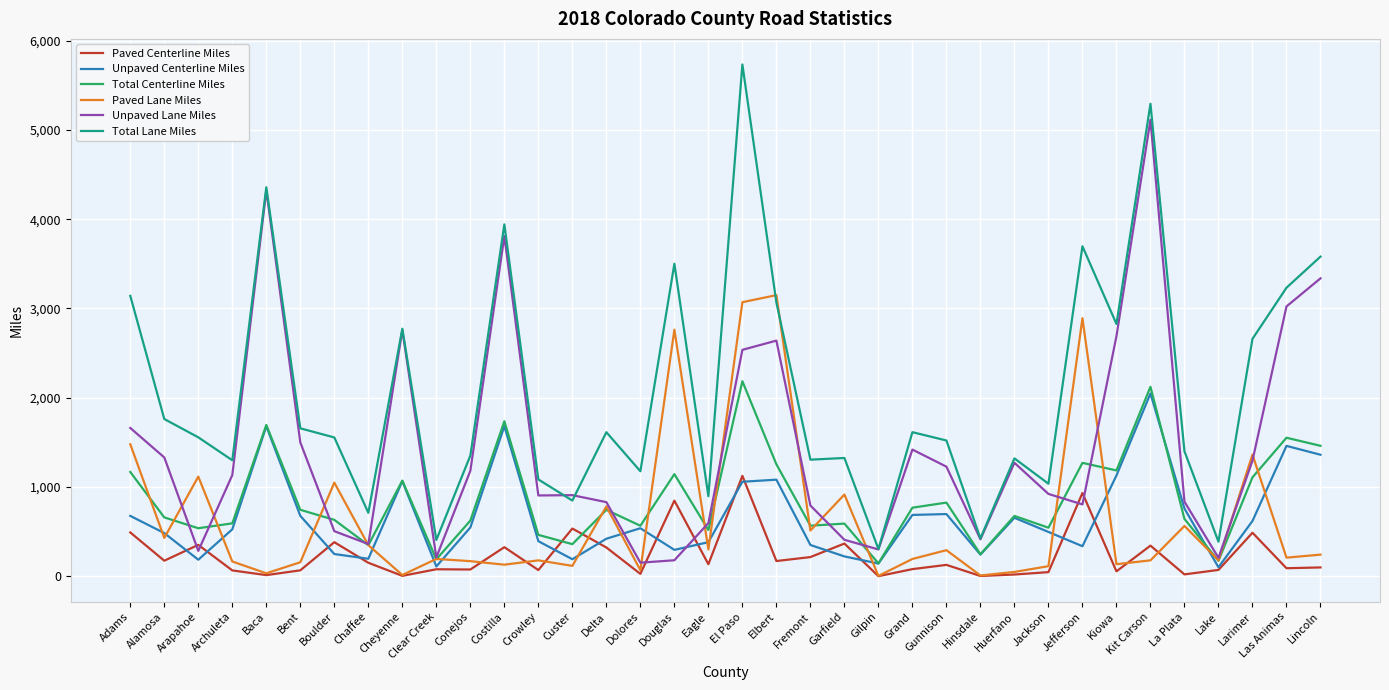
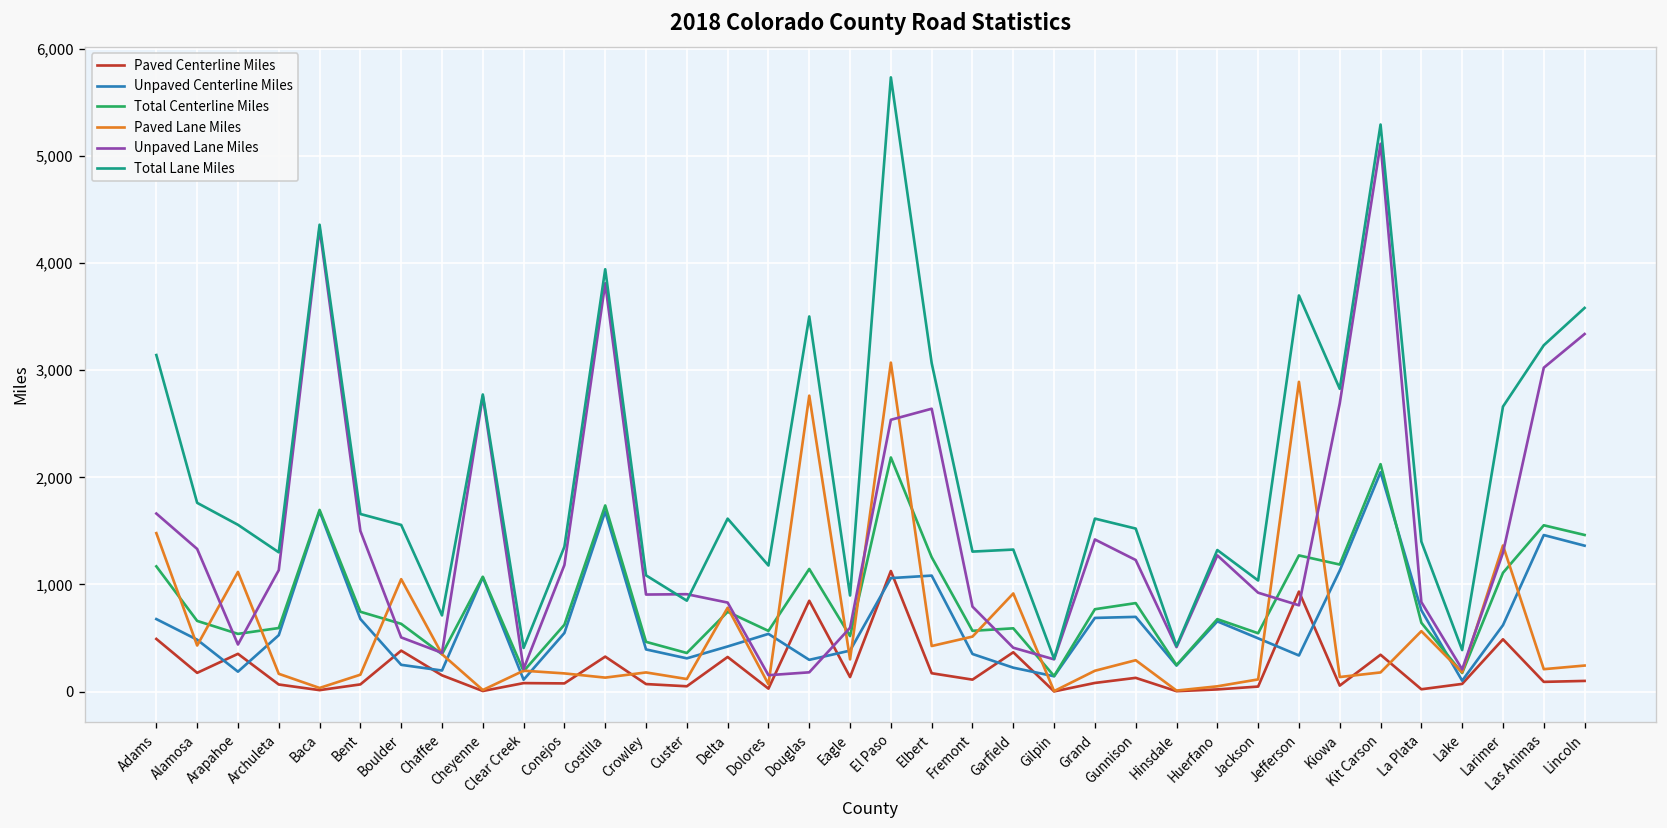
Unpaved Lane Miles, Arapahoe: 300 -> 400
Paved Centerline Miles, Custer: 500 -> 100
Unpaved Centerline Miles, Custer: 200 -> 300
Paved Lane Miles, Elbert: 3,100 -> 400
Paved Centerline Miles, Fremont: 200 -> 100
